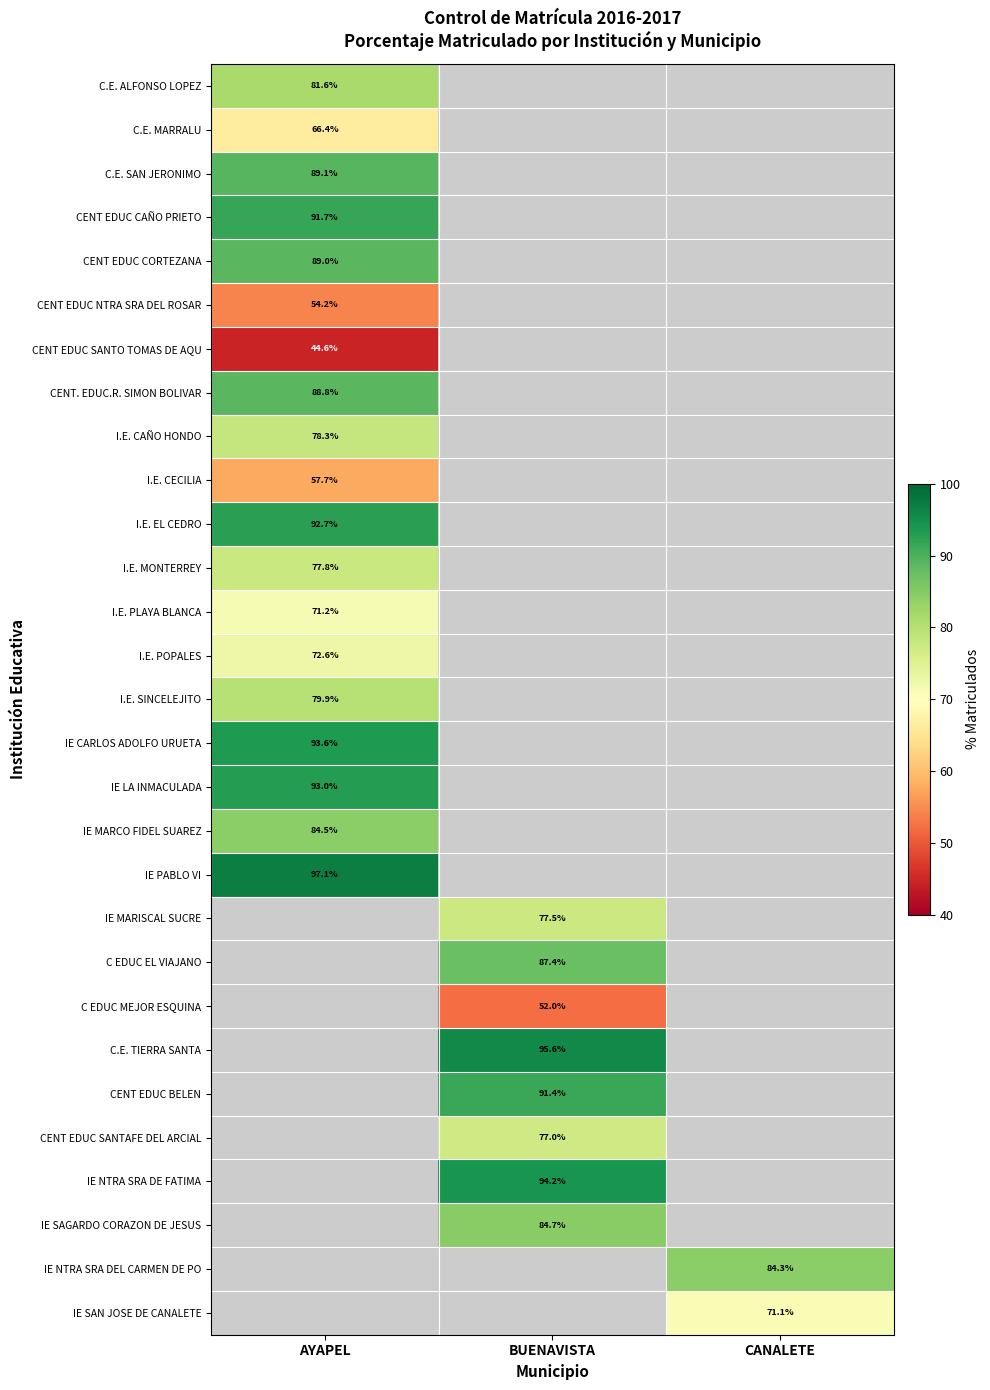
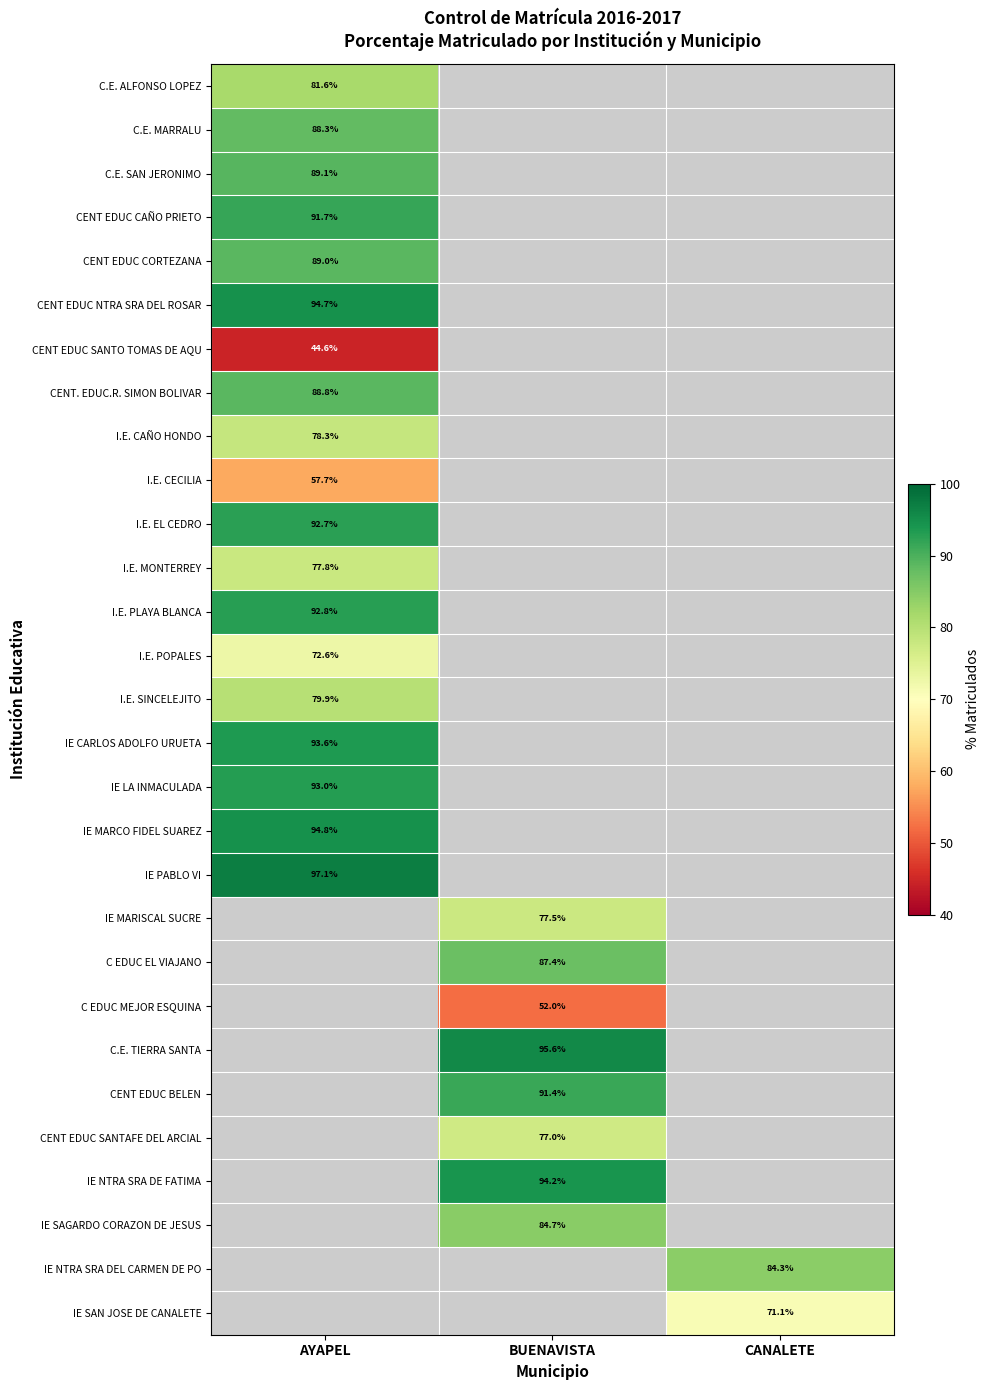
C.E. MARRALU, AYAPEL: 66.4% -> 88.3%
CENT EDUC NTRA SRA DEL ROSAR, AYAPEL: 54.2% -> 94.7%
I.E. PLAYA BLANCA, AYAPEL: 71.2% -> 92.8%
IE MARCO FIDEL SUAREZ, AYAPEL: 84.5% -> 94.8%
